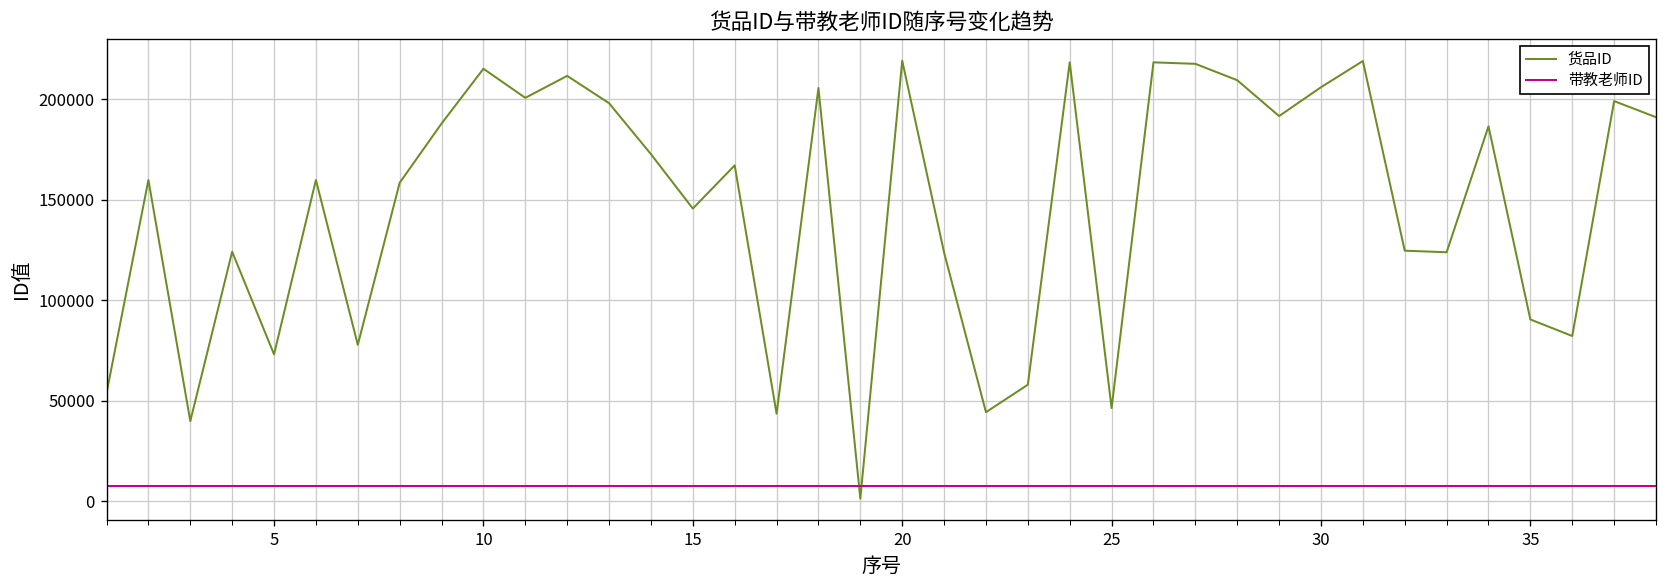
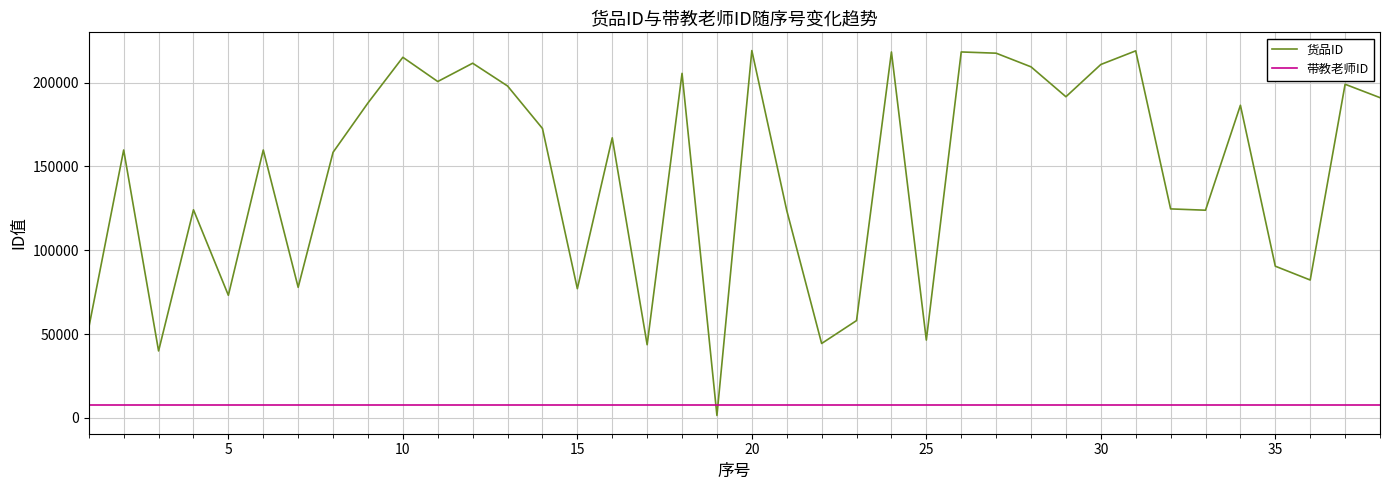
货品ID, 15: 146000 -> 77000
货品ID, 30: 206000 -> 211000
